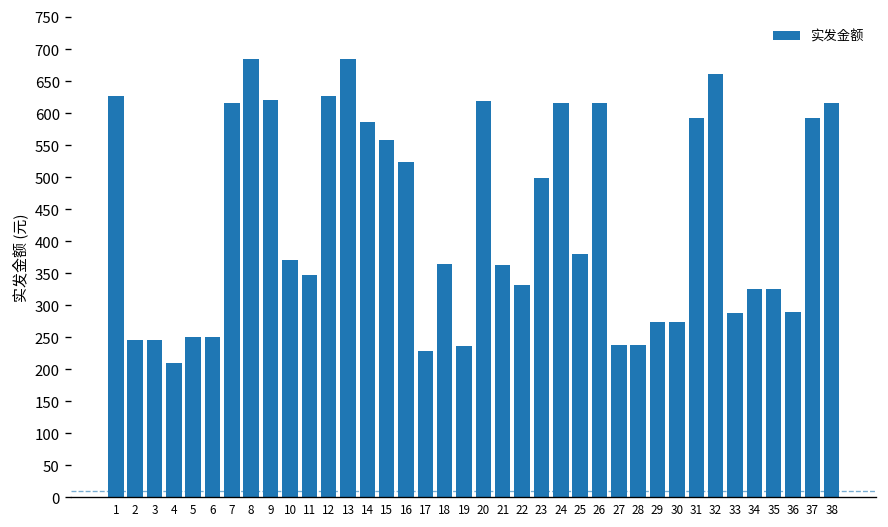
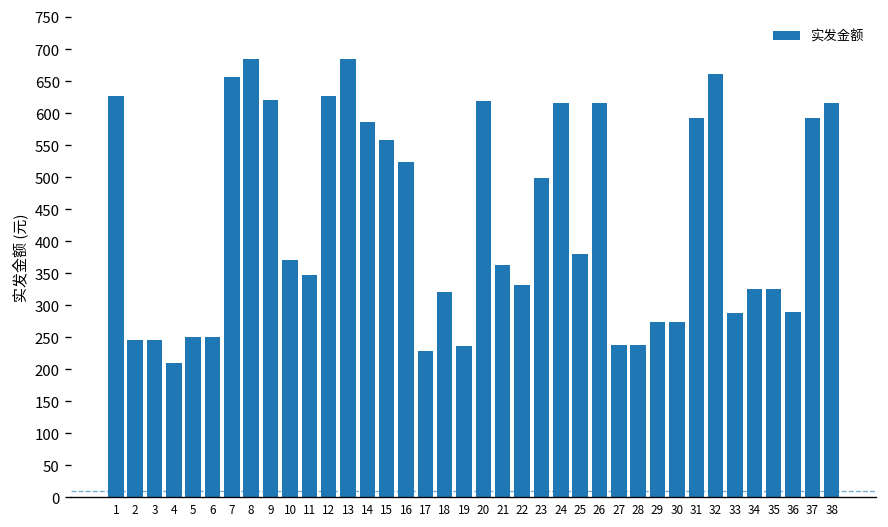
7: 620 -> 660
18: 360 -> 320
